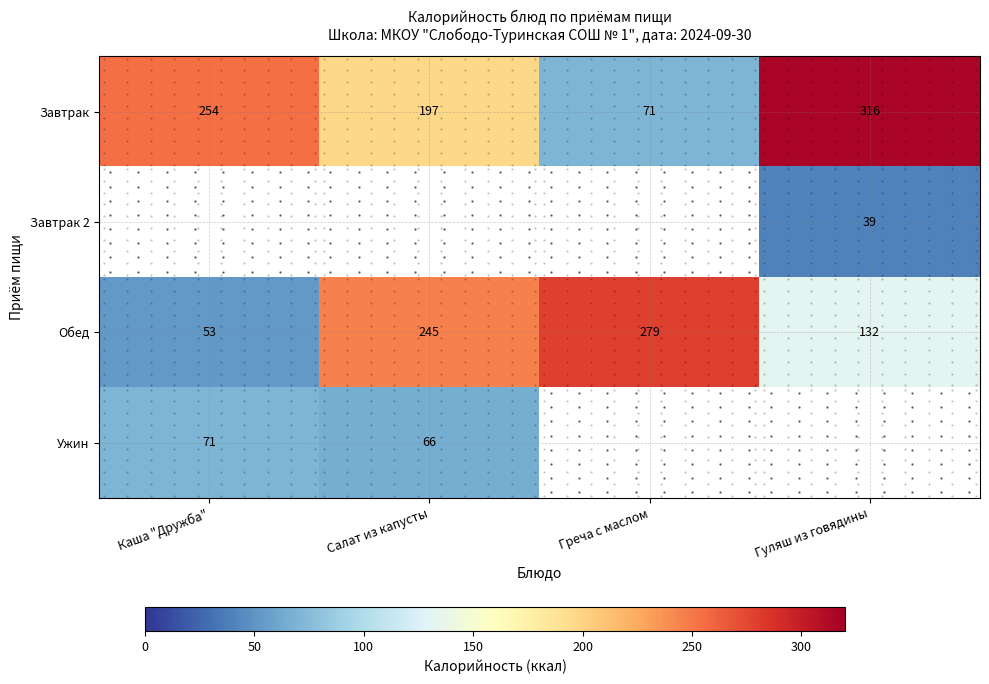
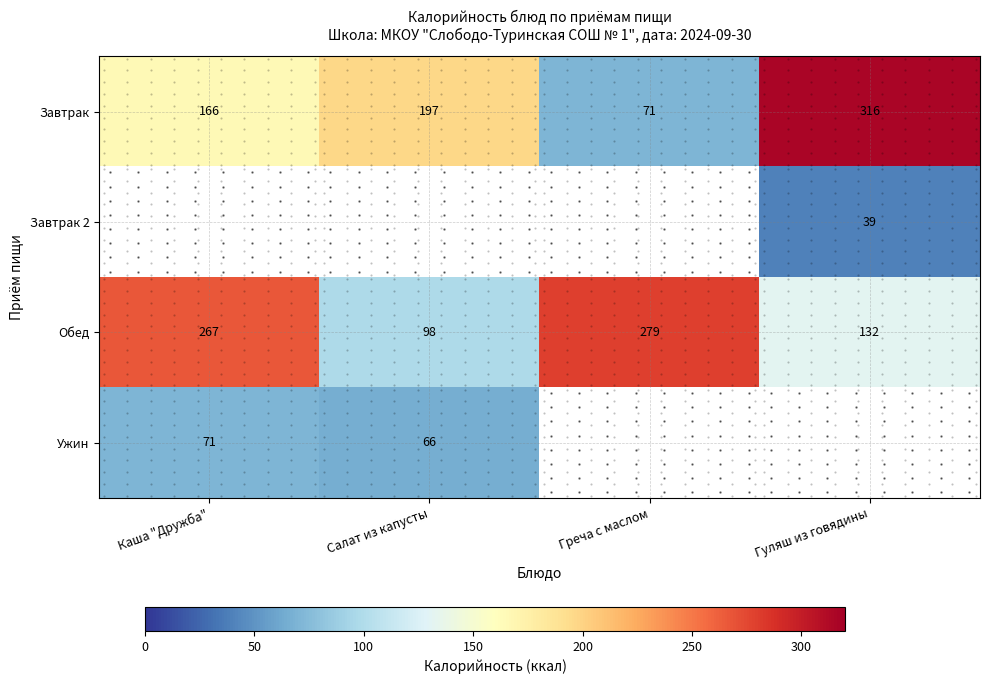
Завтрак, Каша "Дружба": 254 -> 166
Обед, Каша "Дружба": 53 -> 267
Обед, Салат из капусты: 245 -> 98
